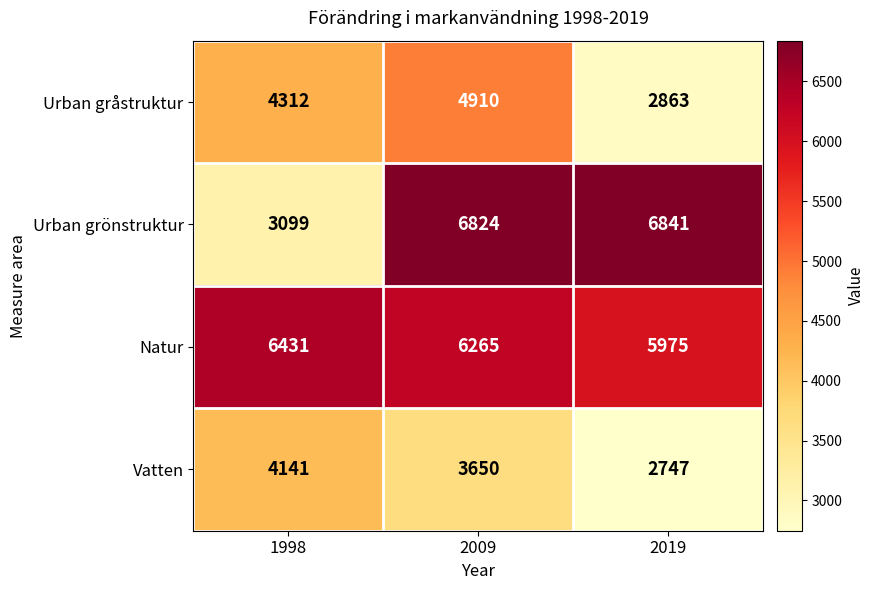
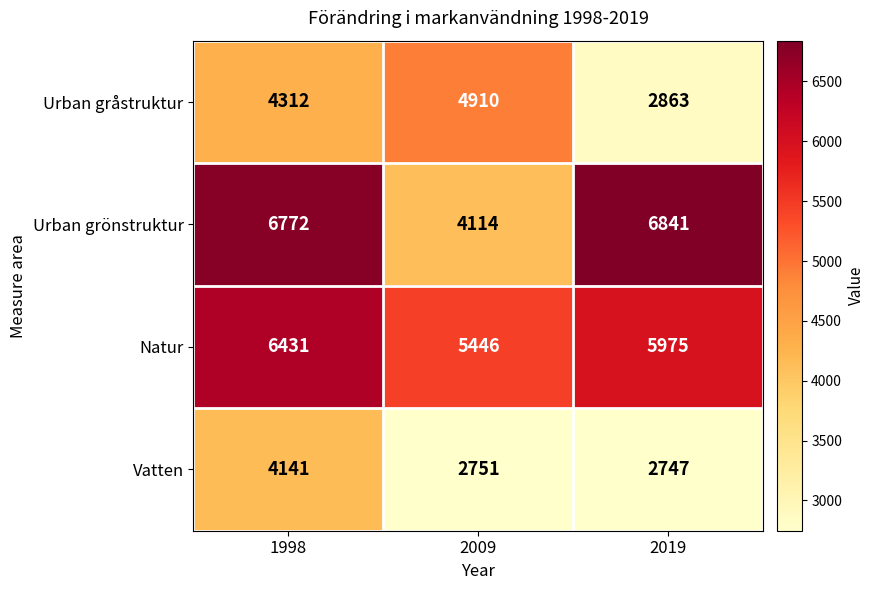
Urban grönstruktur, 1998: 3099 -> 6772
Urban grönstruktur, 2009: 6824 -> 4114
Natur, 2009: 6265 -> 5446
Vatten, 2009: 3650 -> 2751
